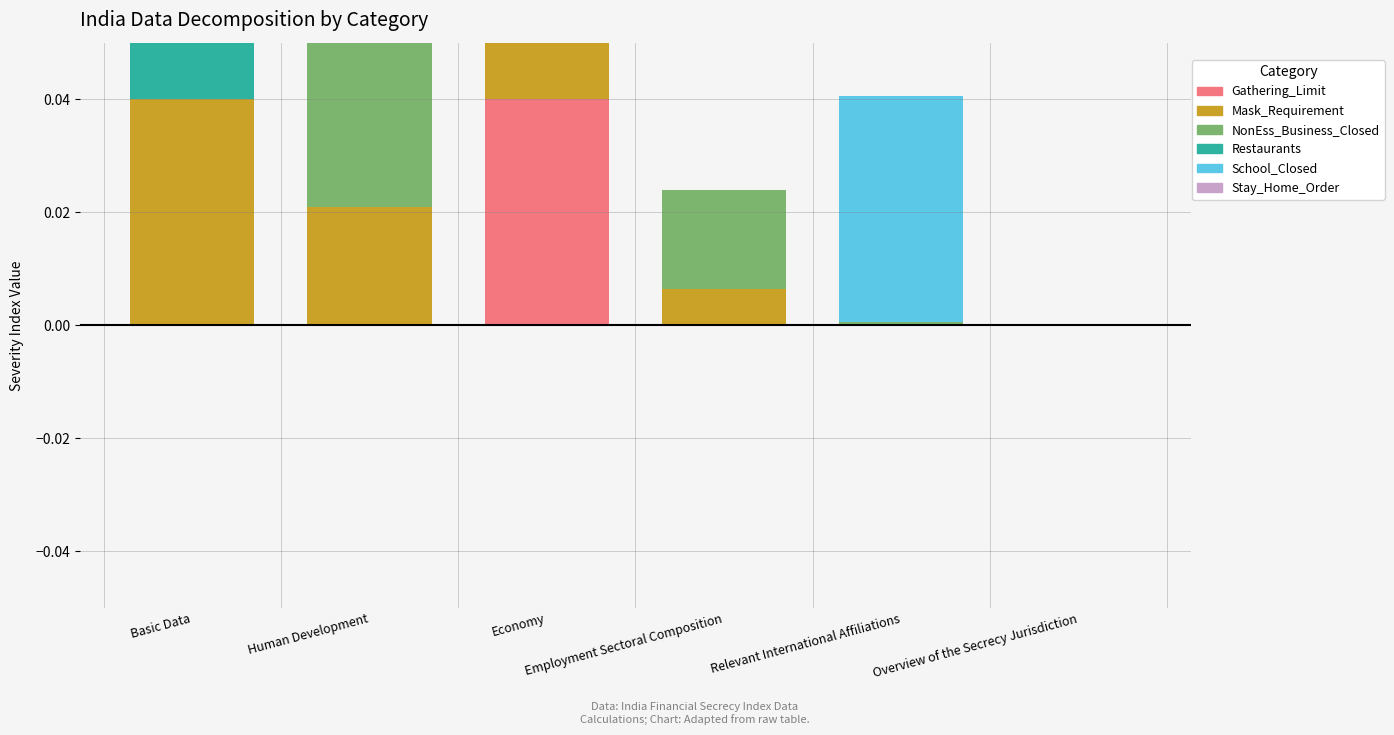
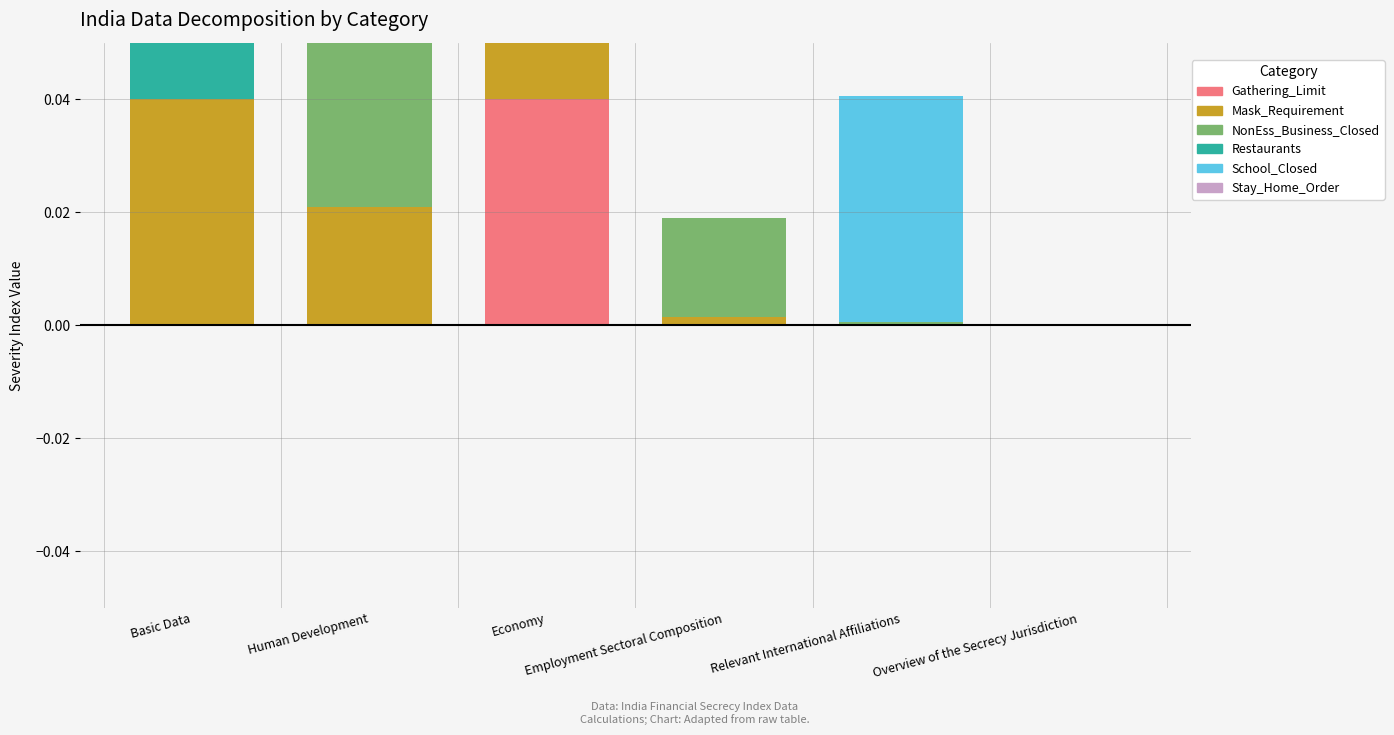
Mask_Requirement, Employment Sectoral Composition: 0.006 -> 0.001
